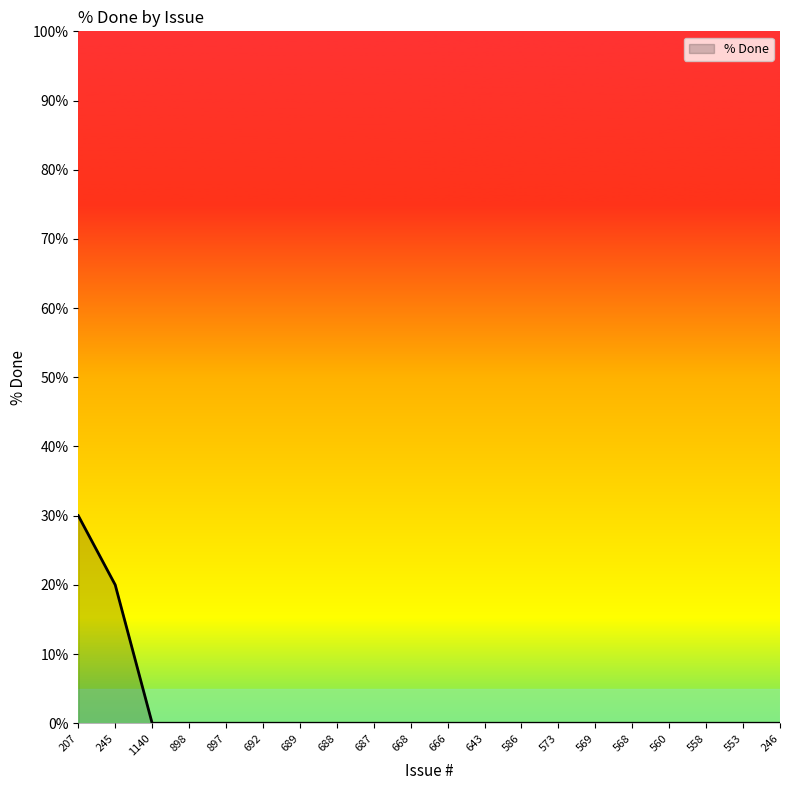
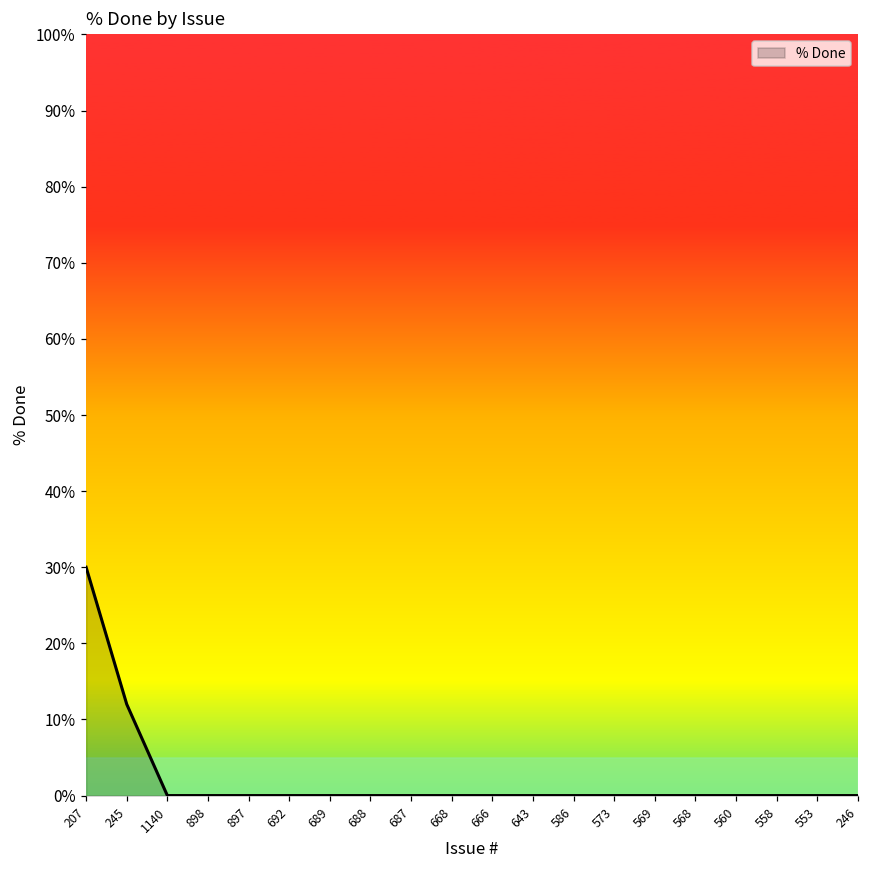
245: 20% -> 12%
